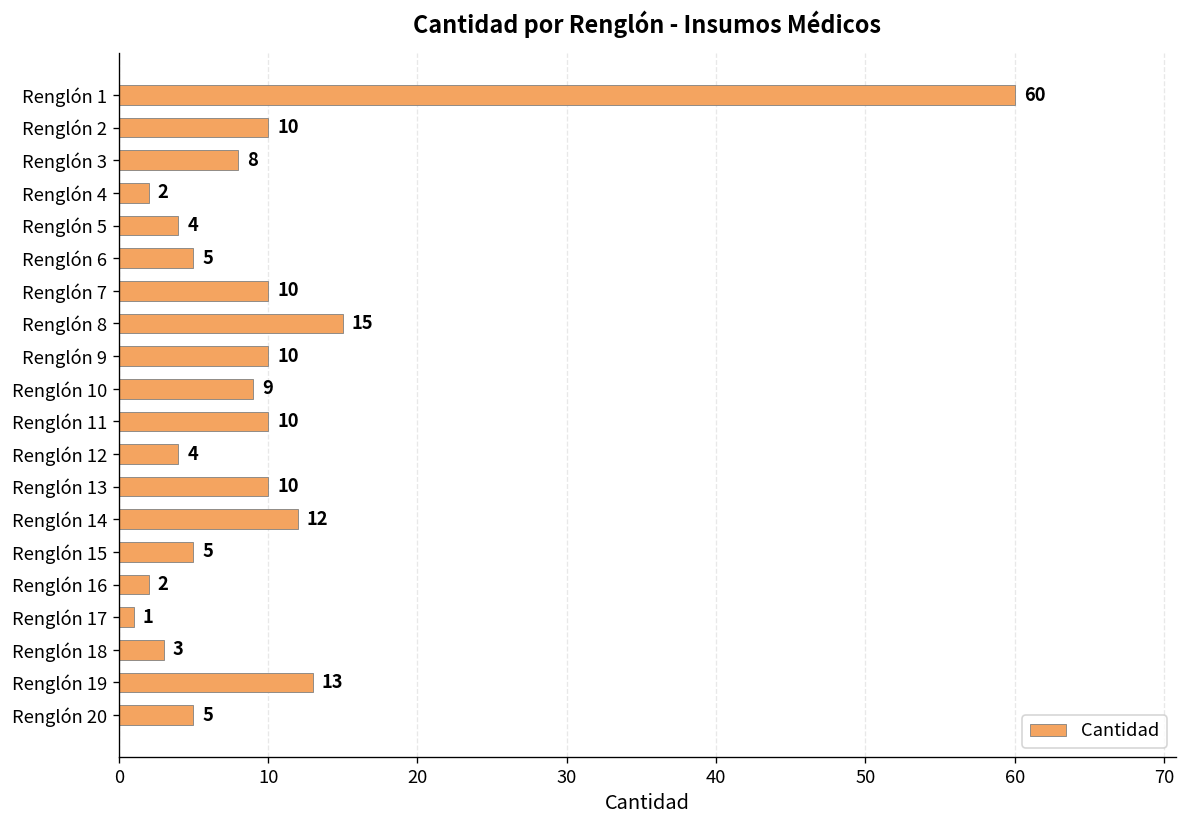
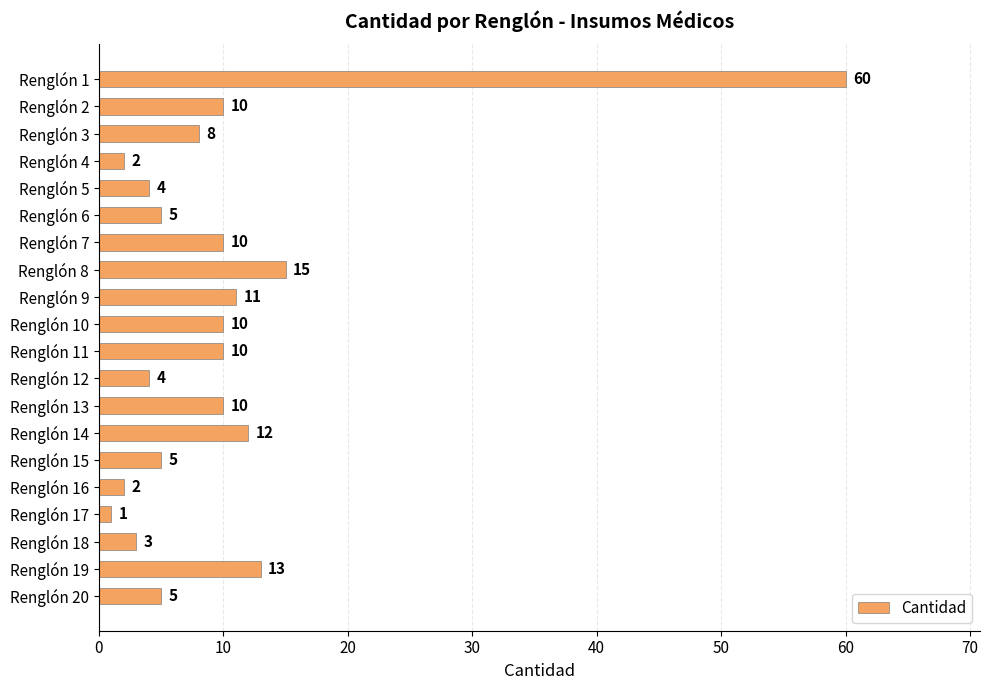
Renglón 9: 10 -> 11
Renglón 10: 9 -> 10
